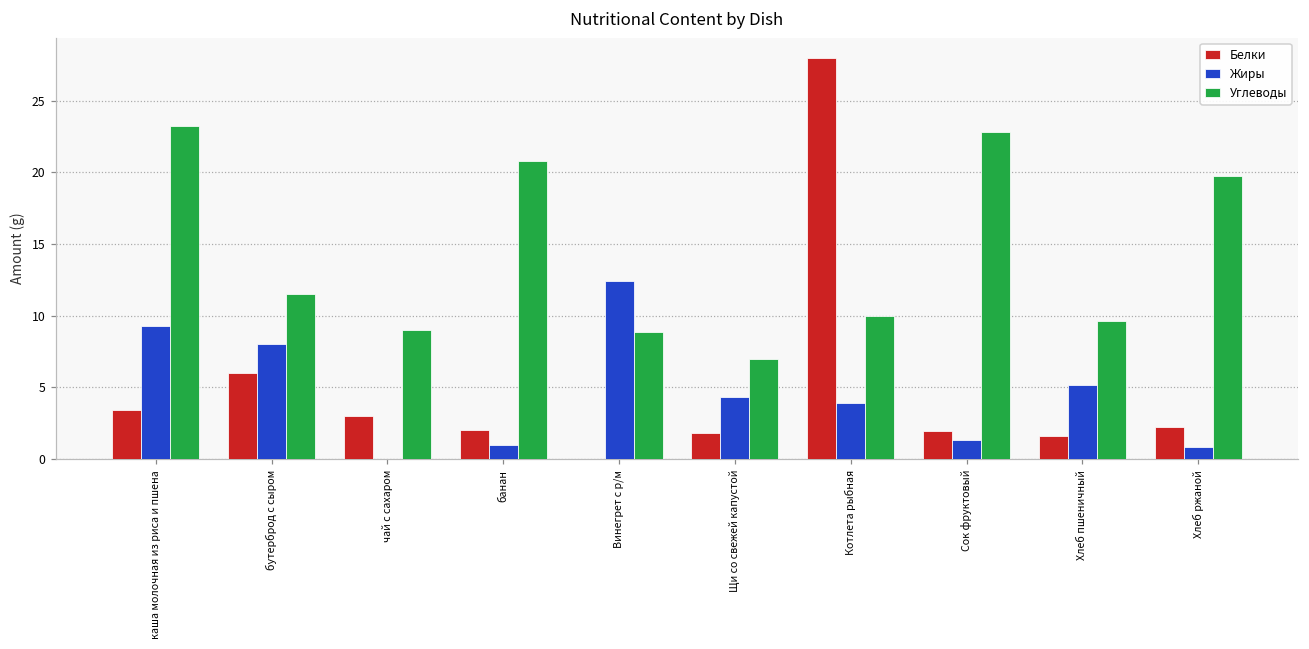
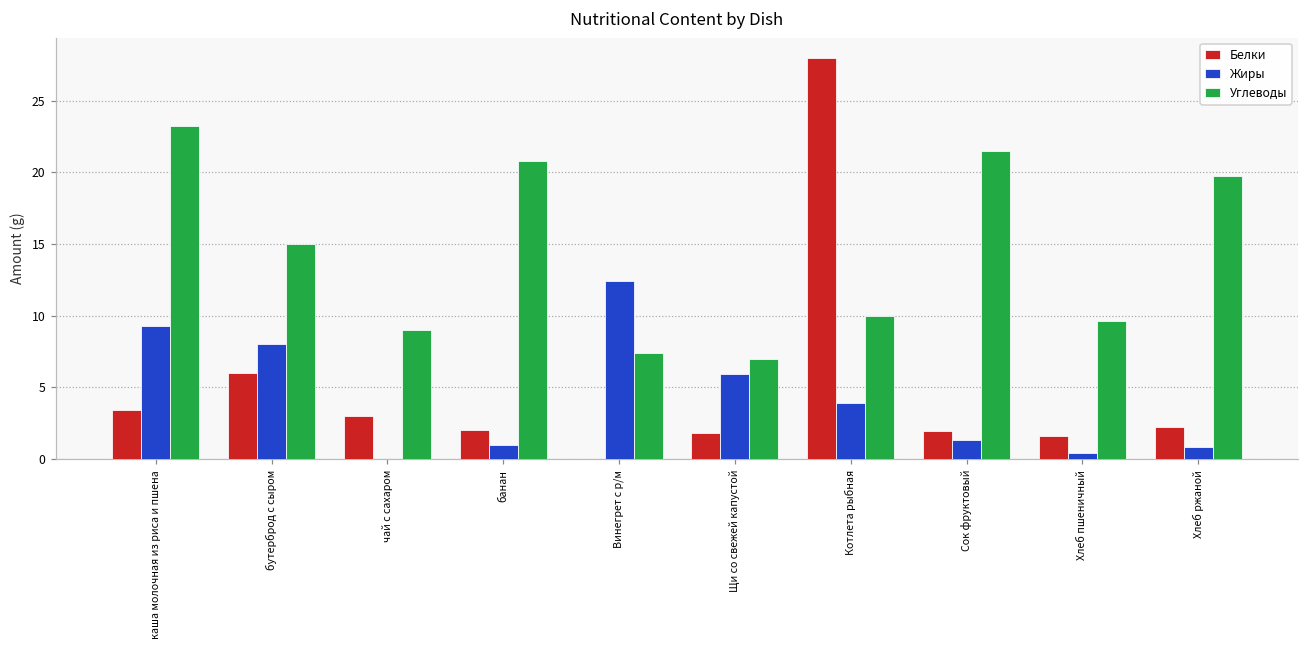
Углеводы, бутерброд с сыром: 11.5 -> 15.0
Углеводы, Винегрет с р/м: 8.9 -> 7.4
Жиры, Щи со свежей капустой: 4.4 -> 6.0
Углеводы, Сок фруктовый: 22.8 -> 21.5
Жиры, Хлеб пшеничный: 5.2 -> 0.4
